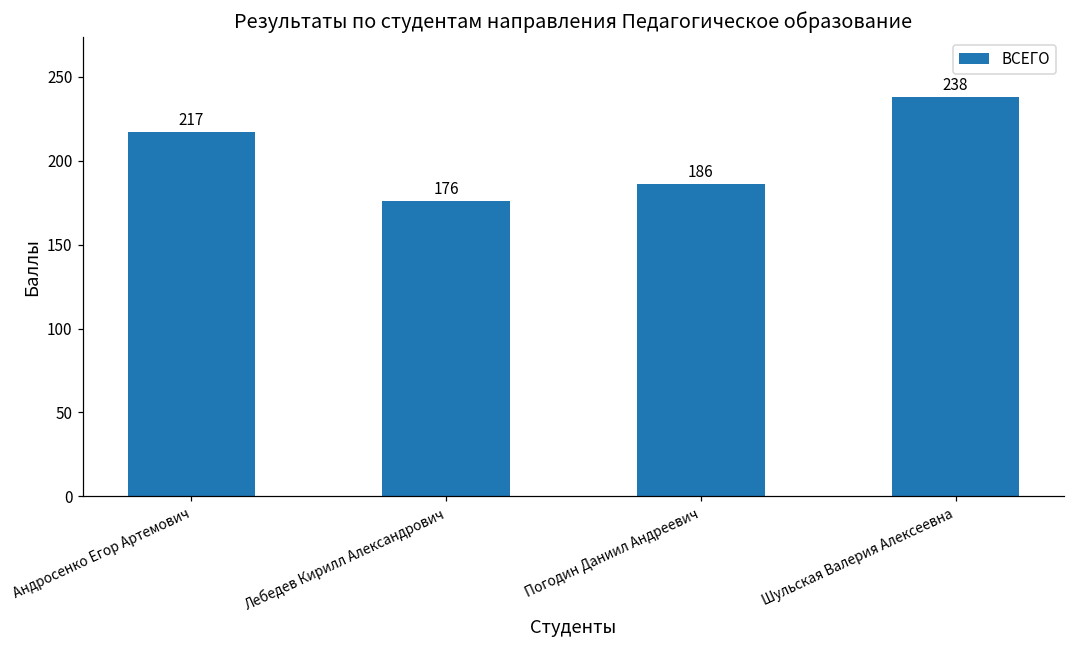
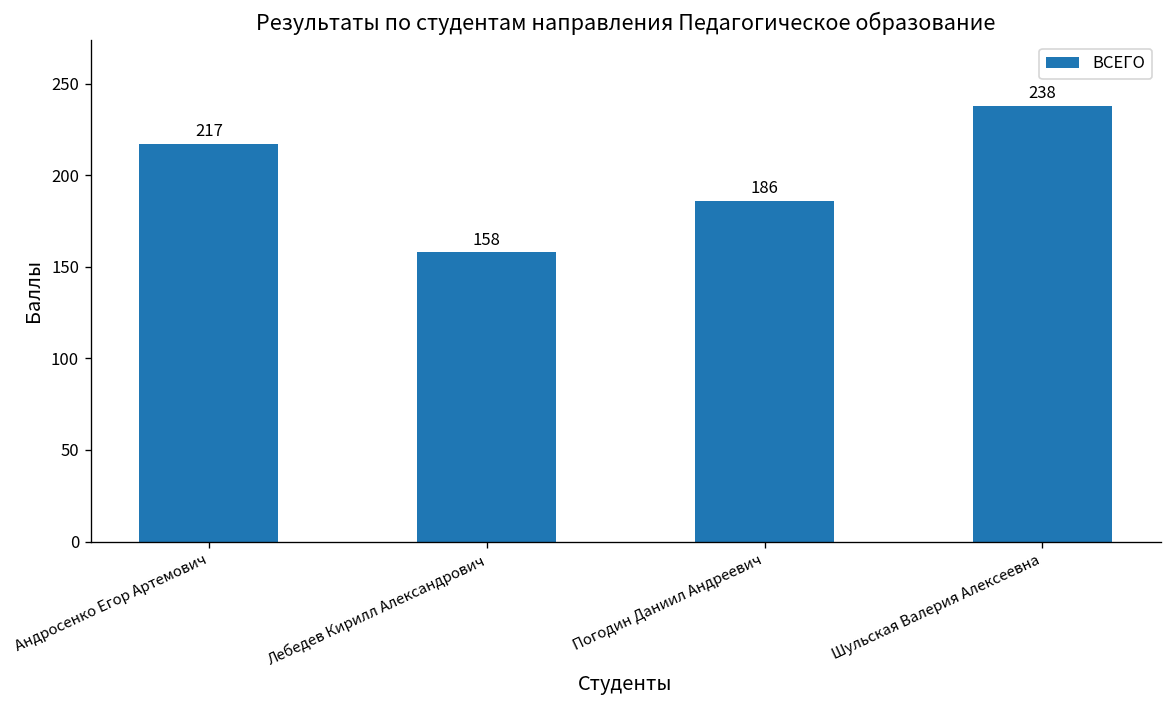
Лебедев Кирилл Александрович: 176 -> 158
